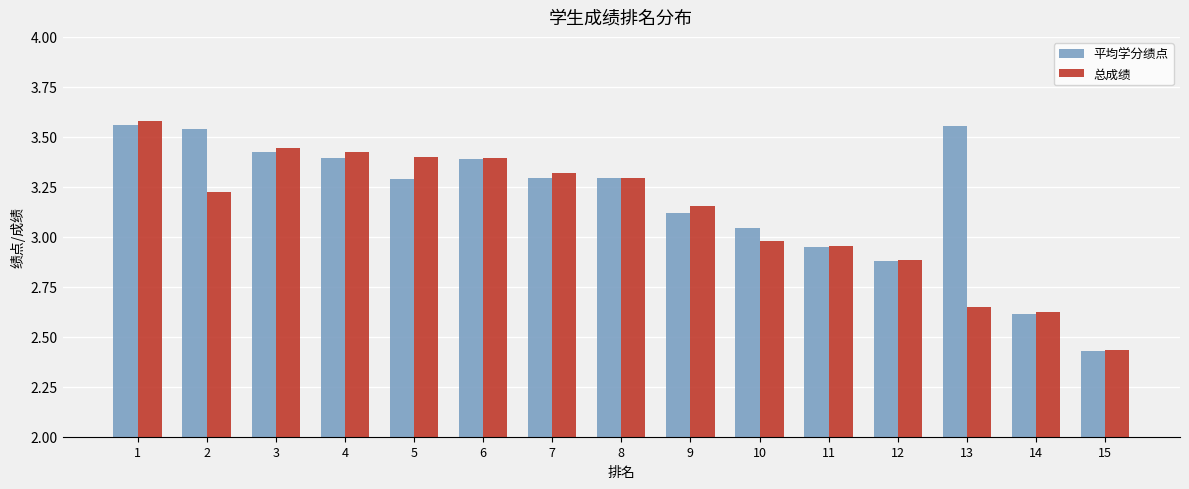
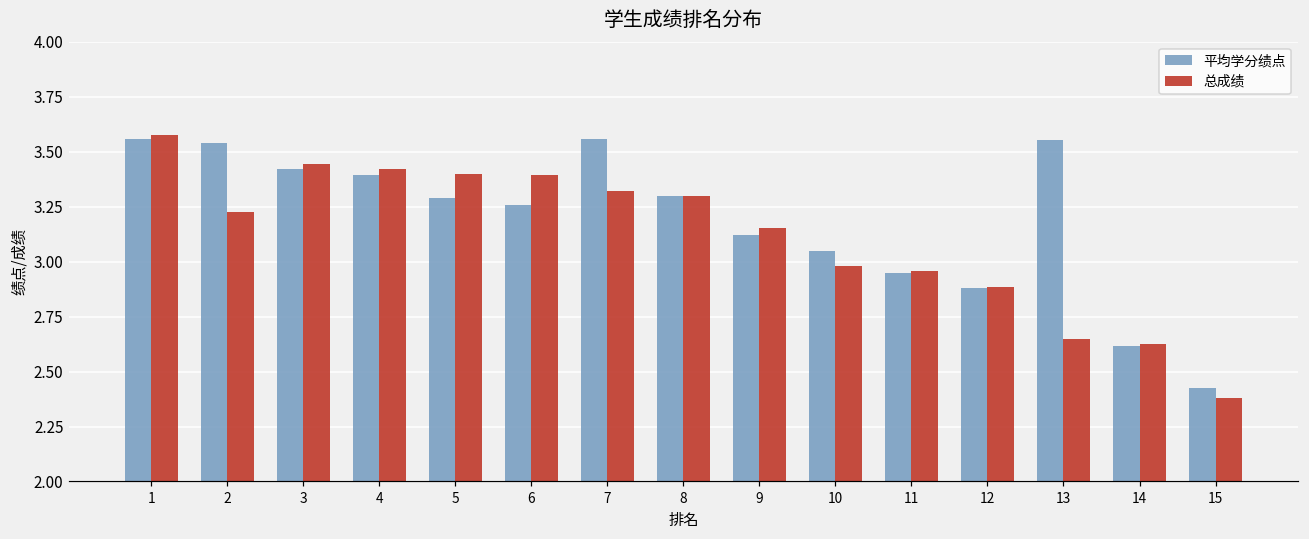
平均学分绩点, 6: 3.39 -> 3.26
平均学分绩点, 7: 3.30 -> 3.56
总成绩, 15: 2.44 -> 2.38
